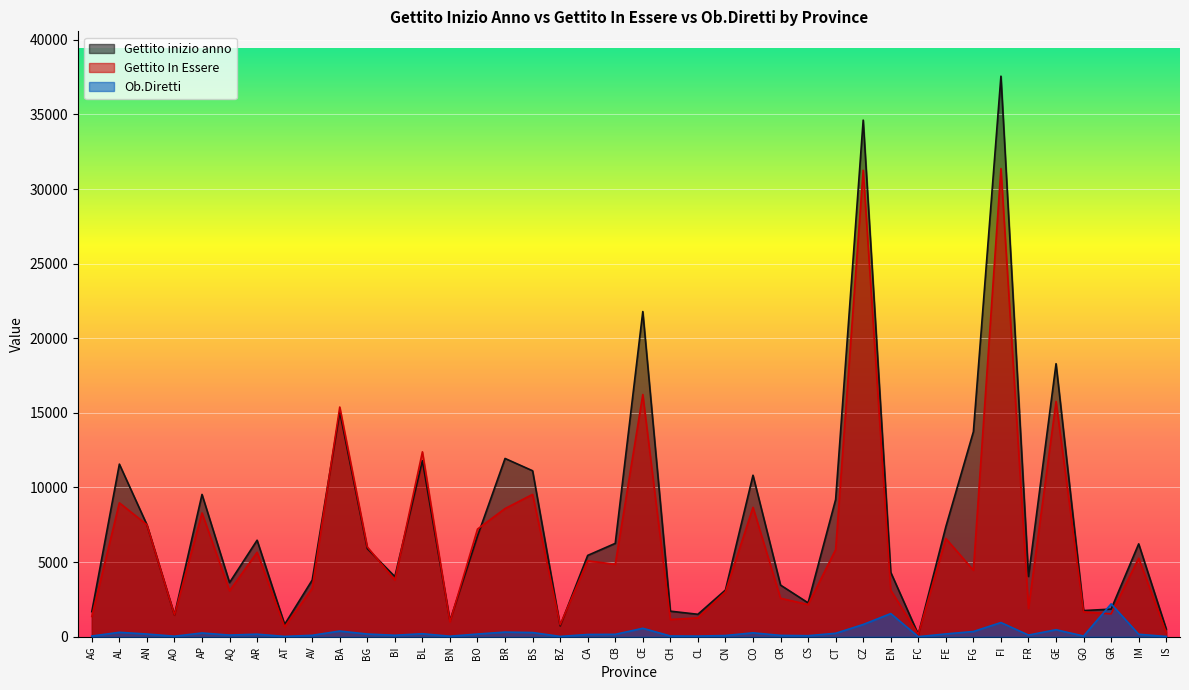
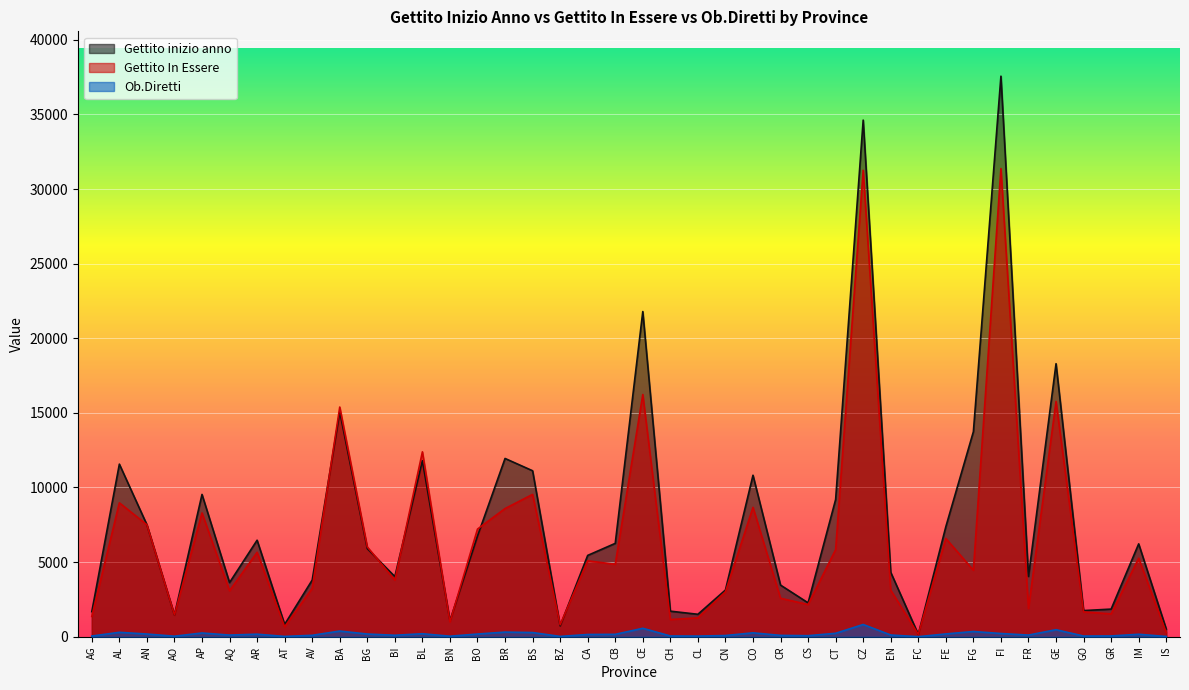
Ob.Diretti, EN: 1600 -> 100
Ob.Diretti, FI: 1000 -> 200
Ob.Diretti, GR: 2200 -> 100
